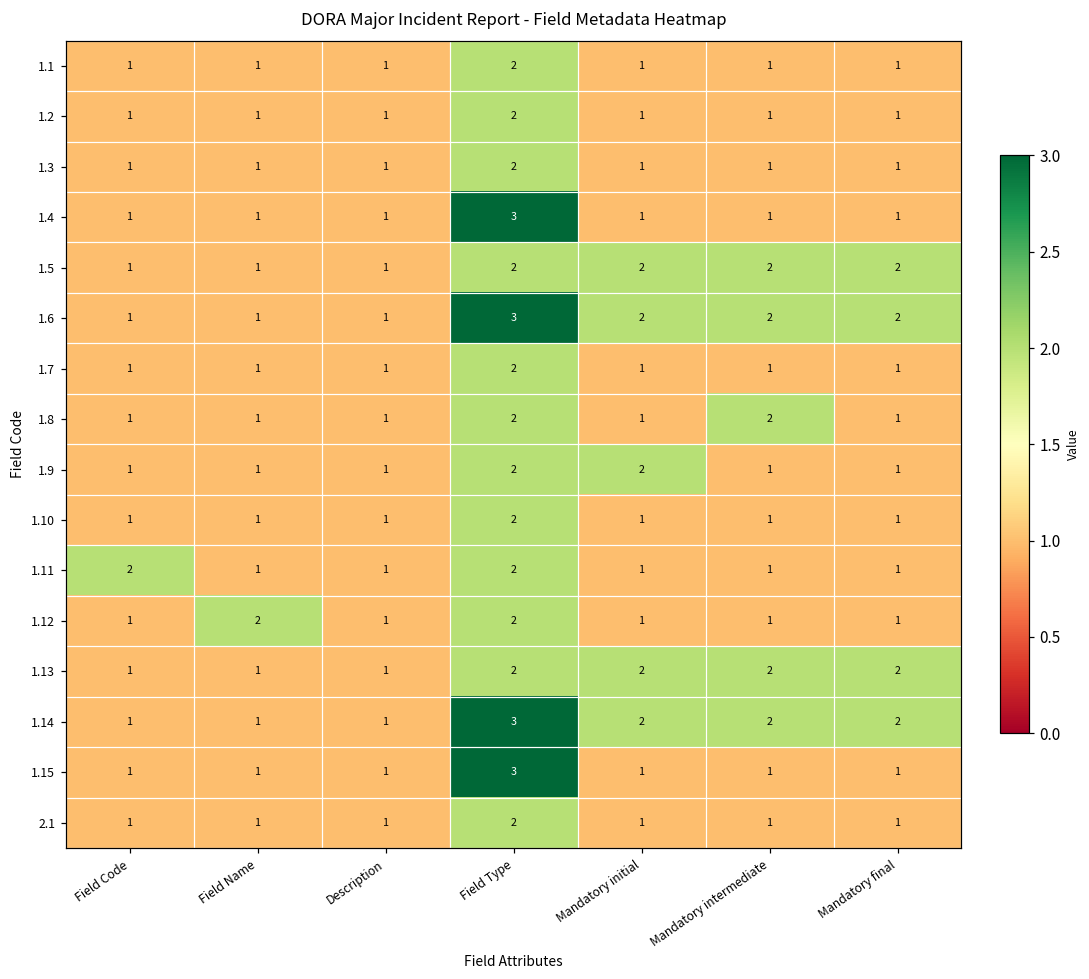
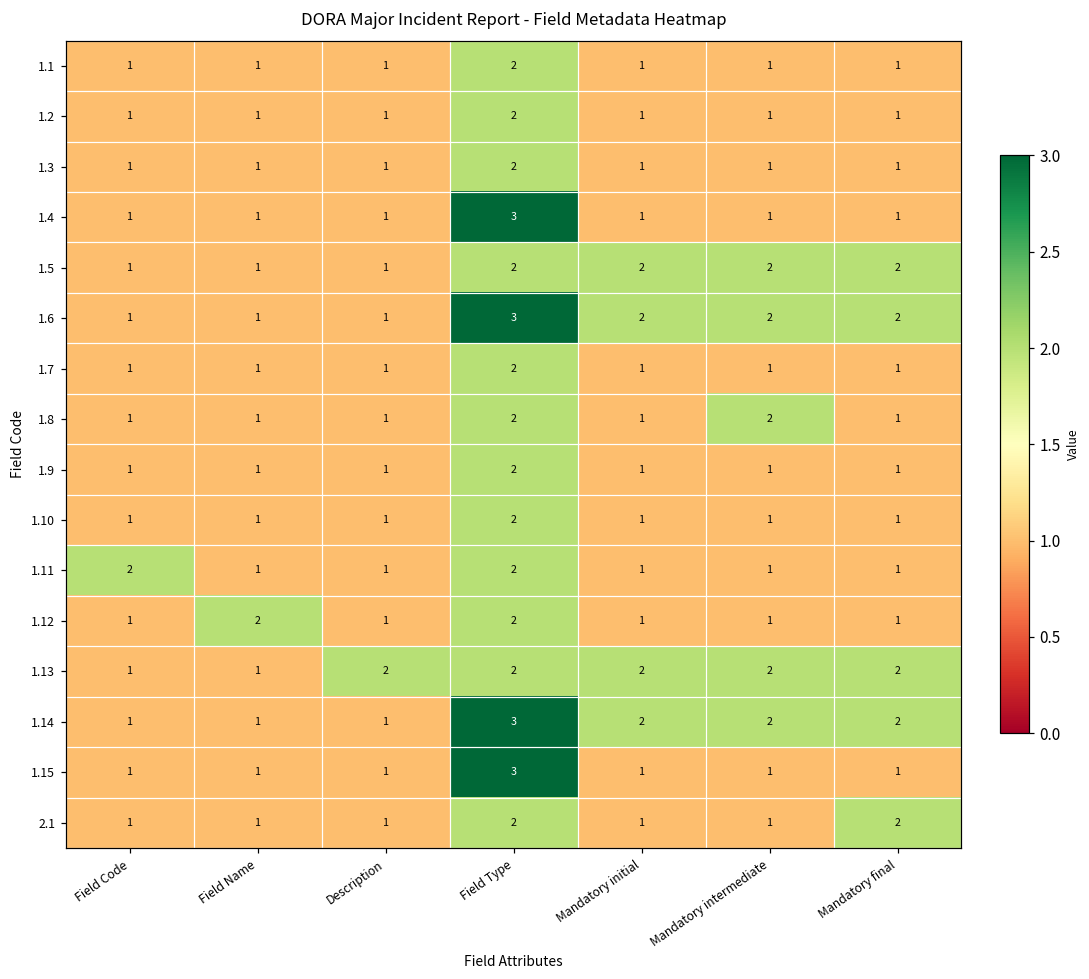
1.9, Mandatory initial: 2 -> 1
1.13, Description: 1 -> 2
2.1, Mandatory final: 1 -> 2
